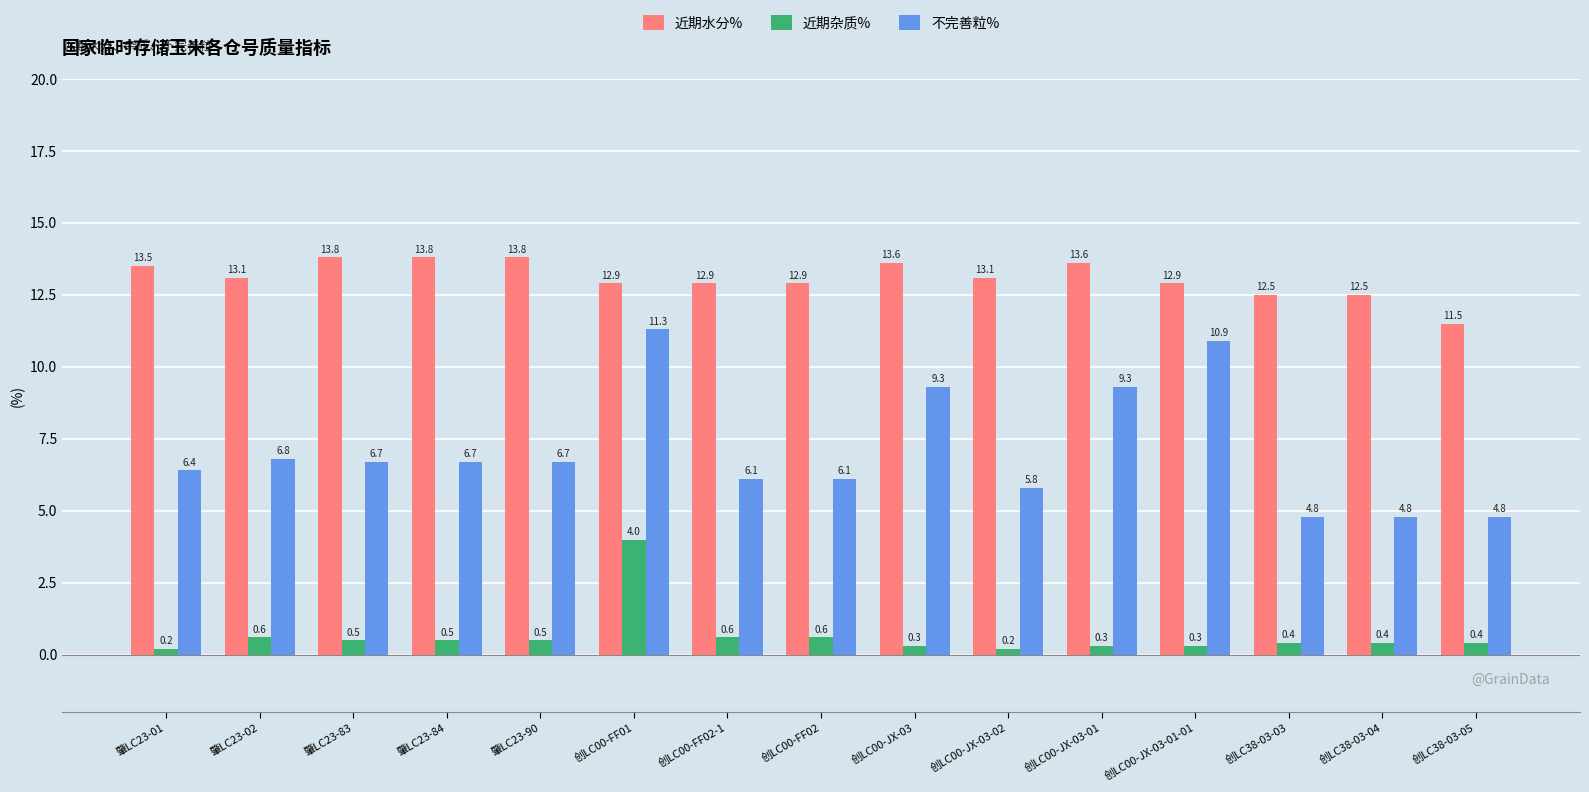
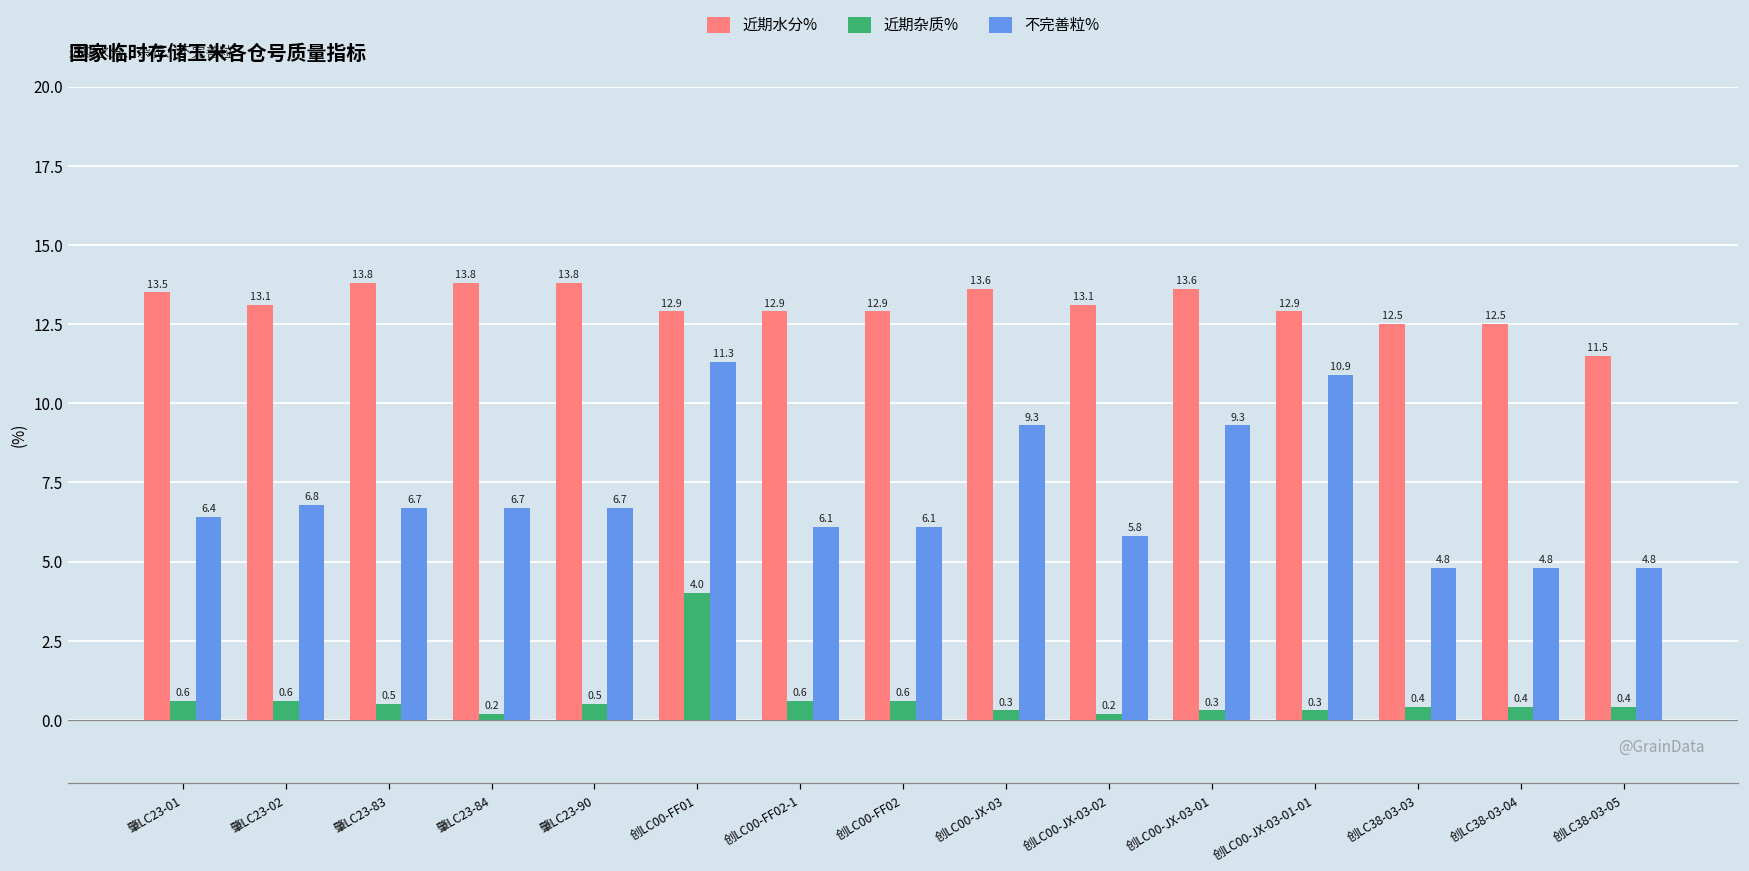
近期杂质%, 肇LC23-01: 0.2 -> 0.6
近期杂质%, 肇LC23-84: 0.5 -> 0.2
